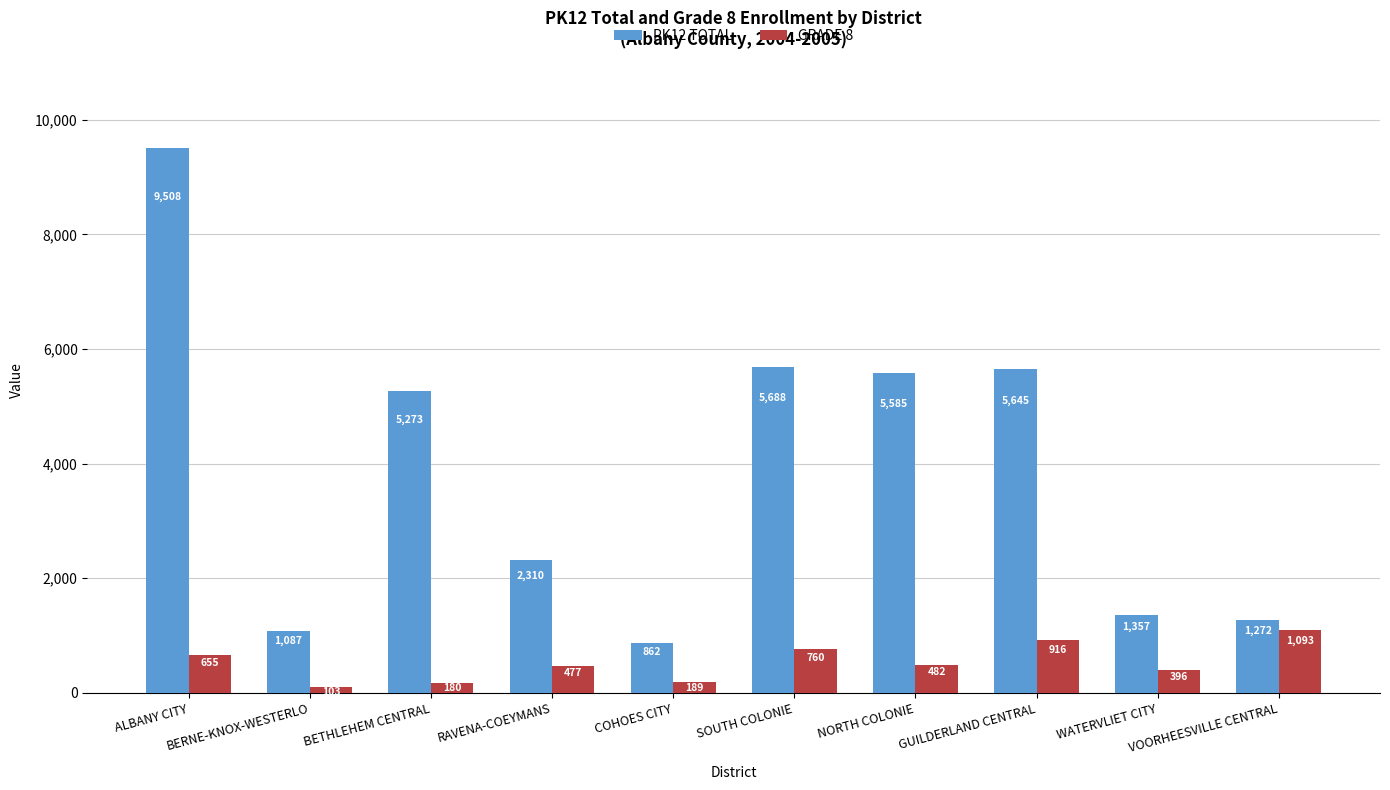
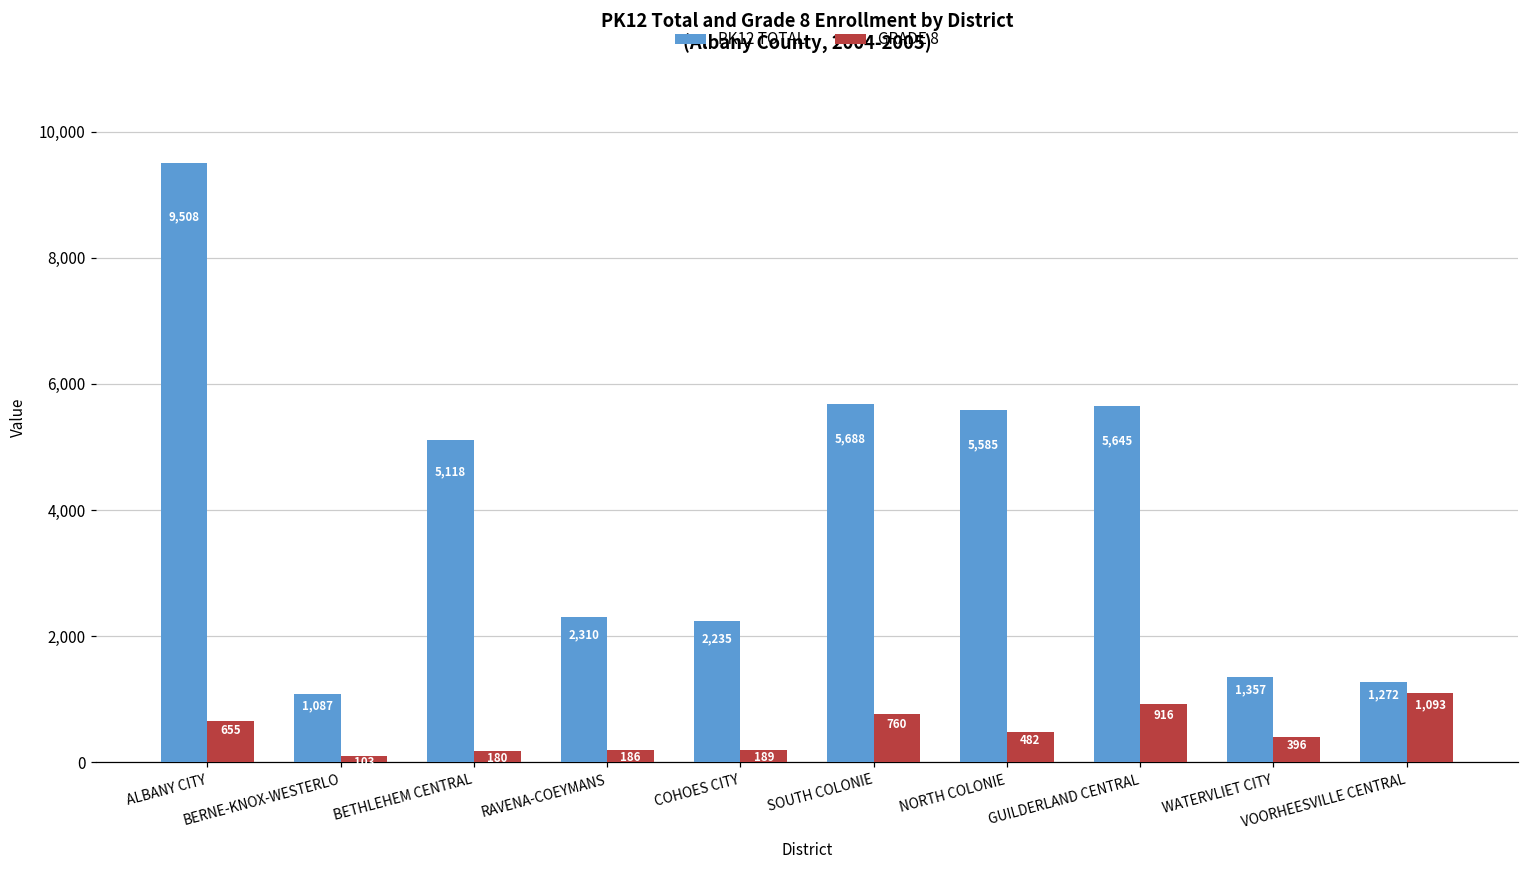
PK12 TOTAL, BETHLEHEM CENTRAL: 5,273 -> 5,118
GRADE 8, RAVENA-COEYMANS: 477 -> 186
PK12 TOTAL, COHOES CITY: 862 -> 2,235
